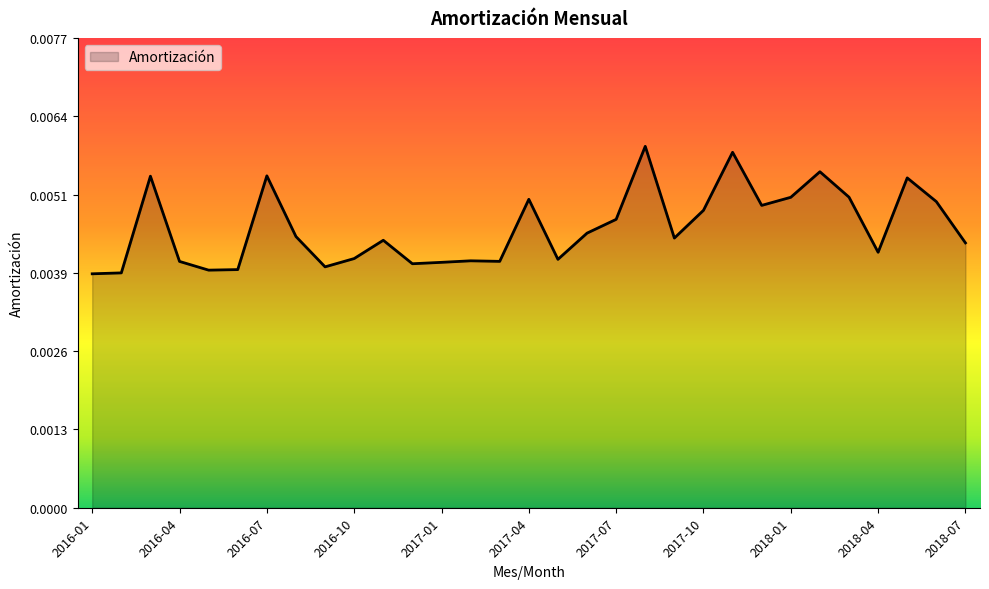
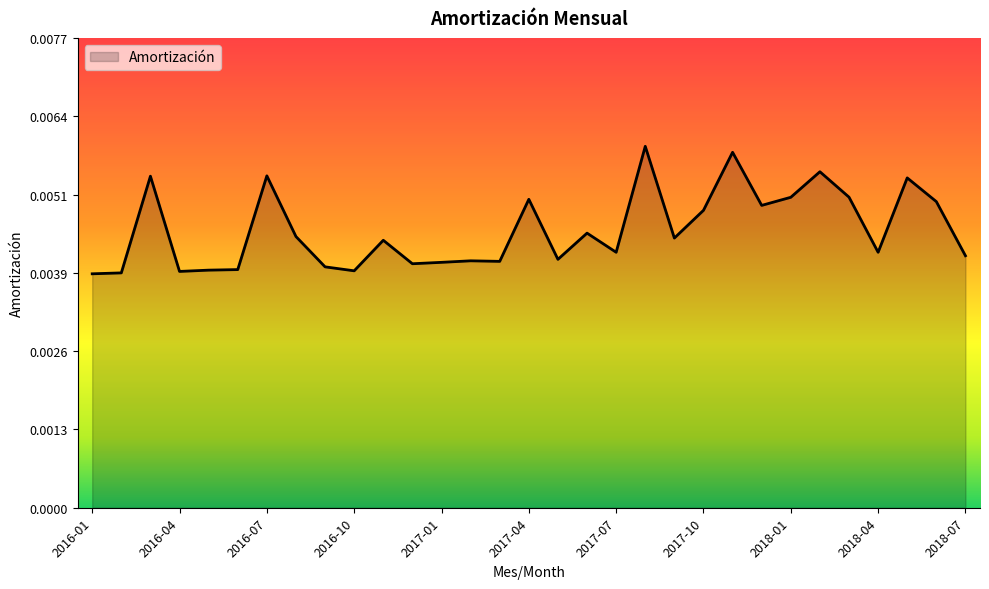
2016-04: 0.0040 -> 0.0039
2016-10: 0.0041 -> 0.0039
2017-07: 0.0047 -> 0.0042
2018-07: 0.0043 -> 0.0041
